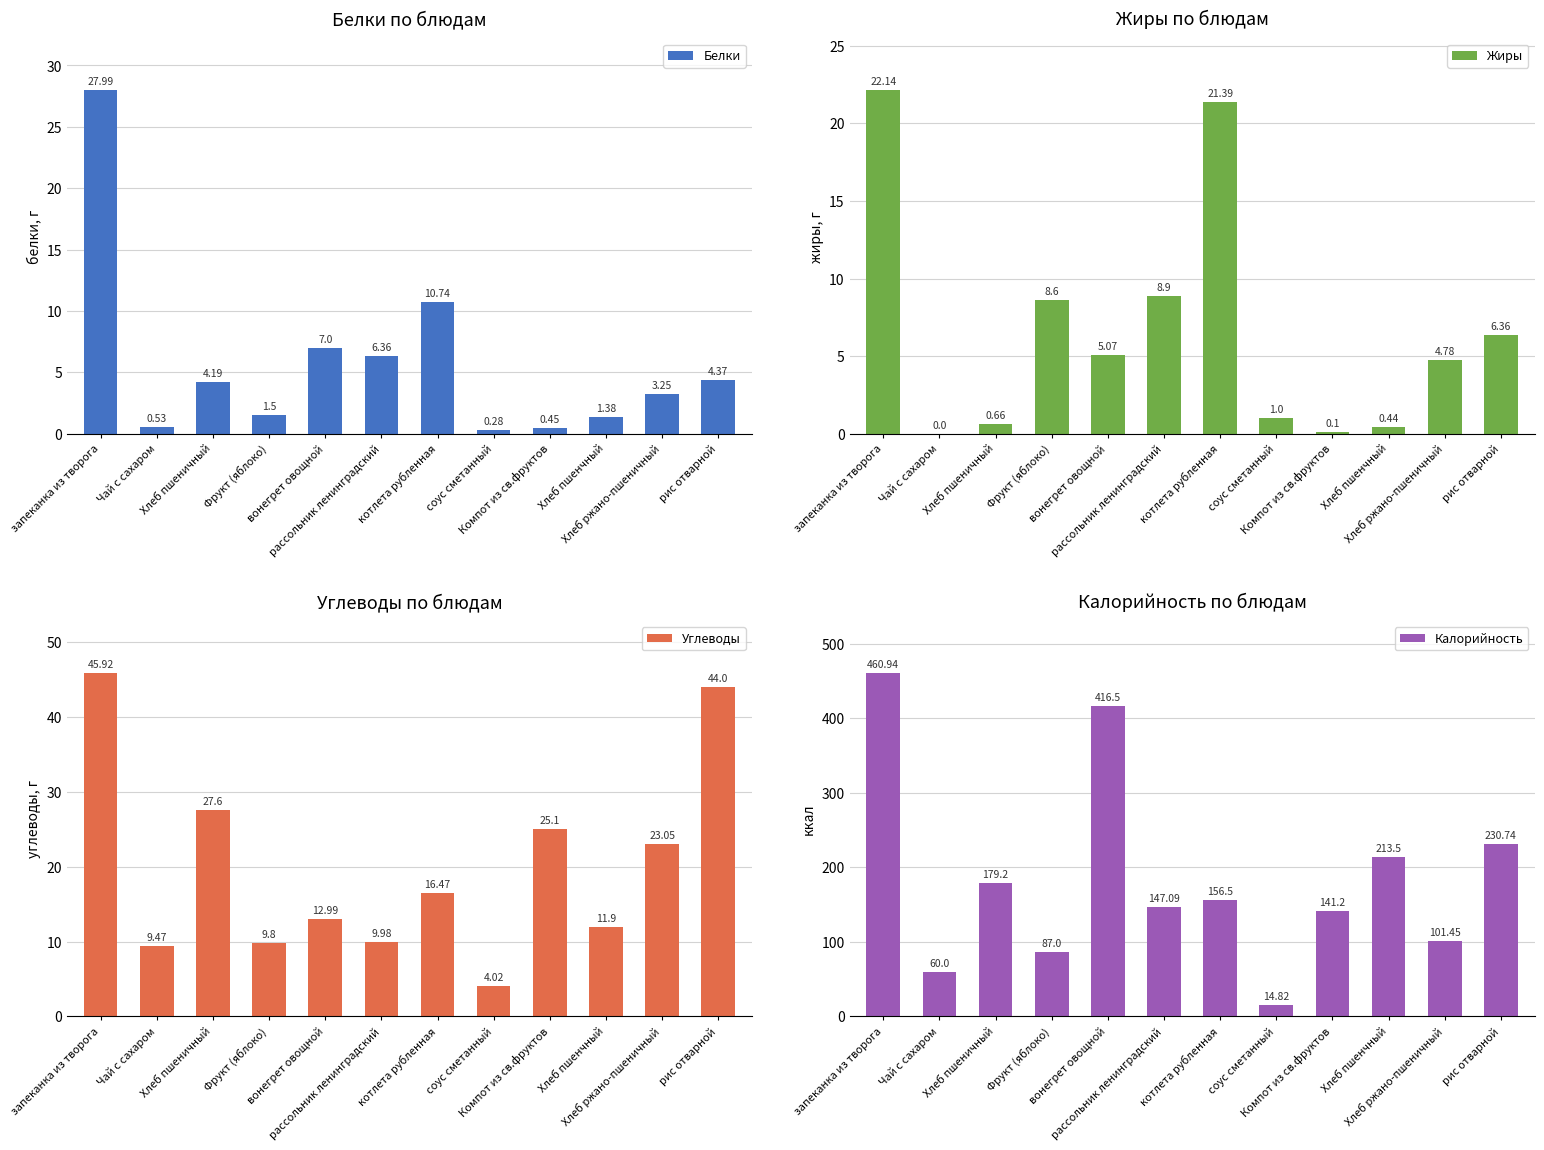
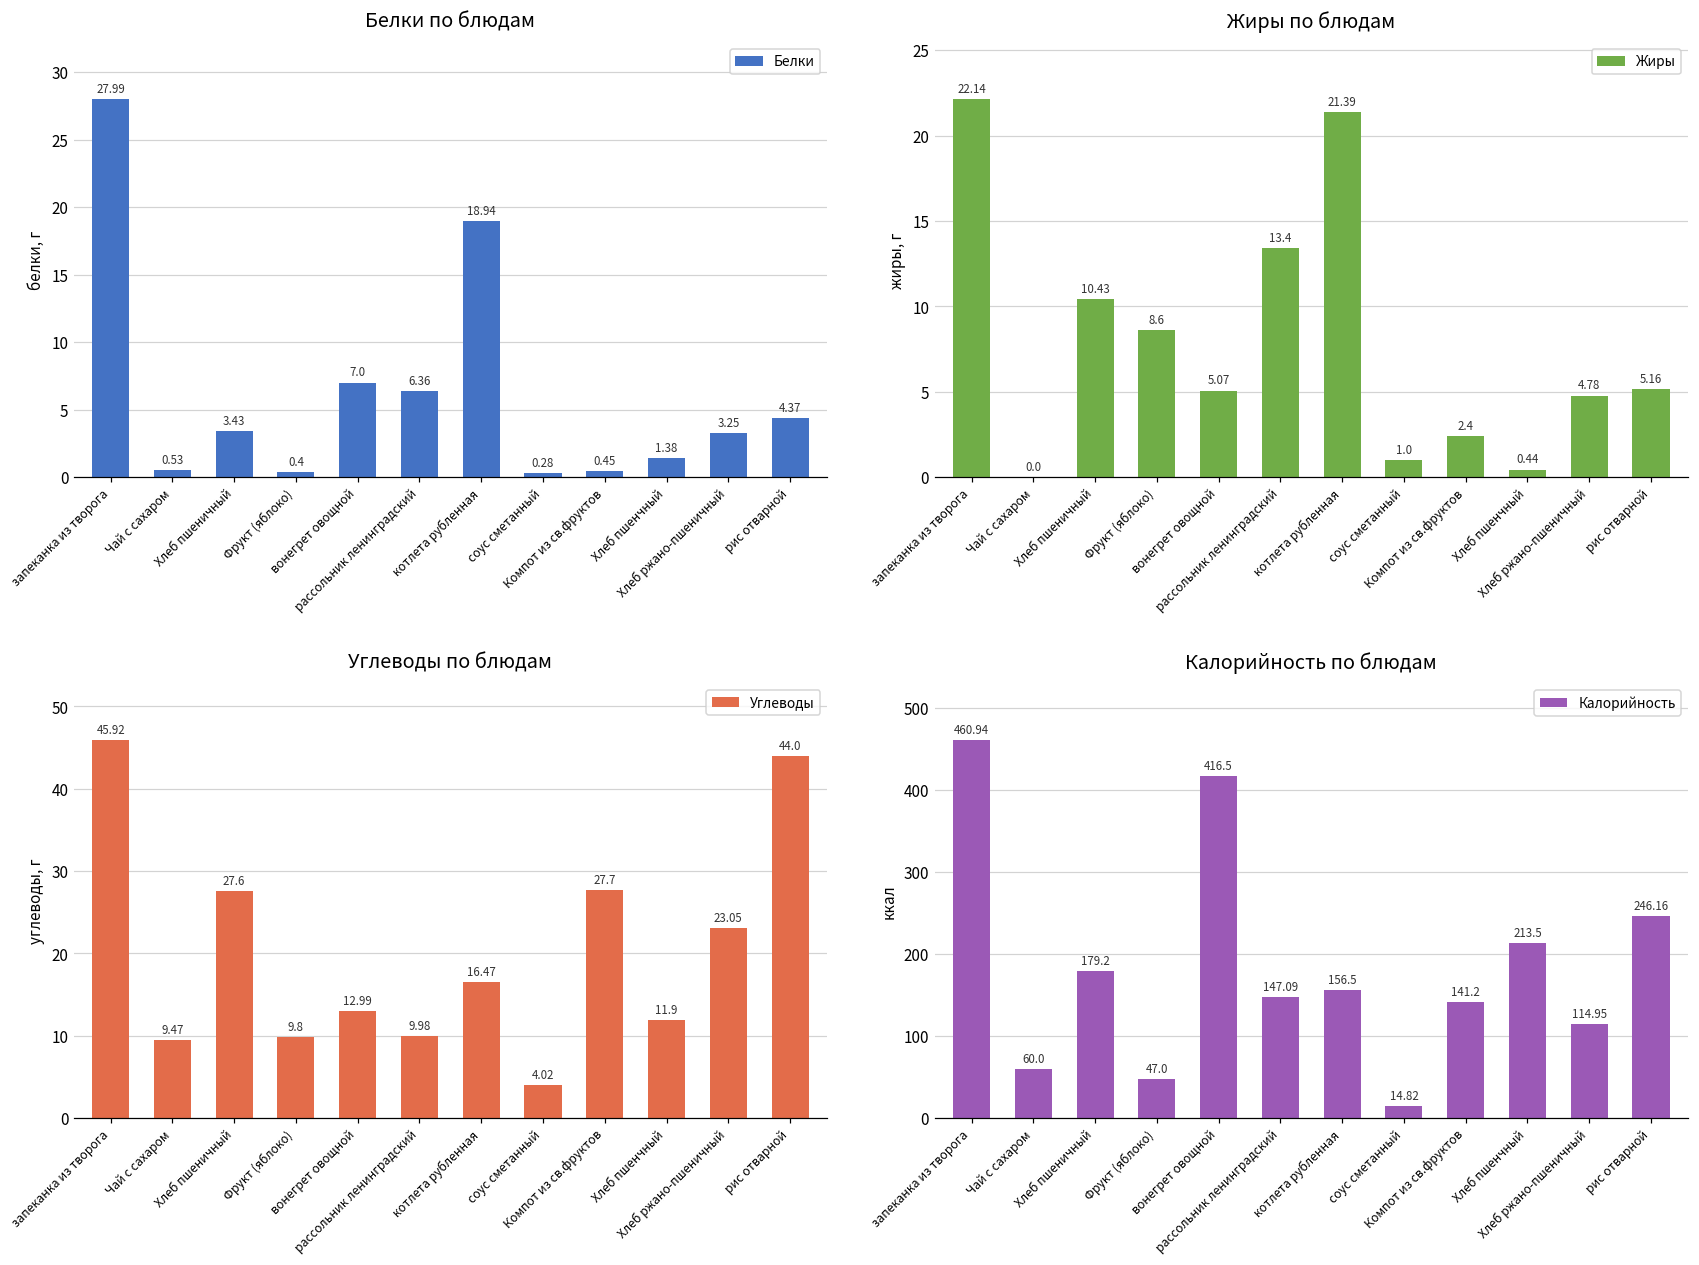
Белки по блюдам, Хлеб пшеничный: 4.19 -> 3.43
Белки по блюдам, Фрукт (яблоко): 1.5 -> 0.4
Белки по блюдам, котлета рубленная: 10.74 -> 18.94
Жиры по блюдам, Хлеб пшеничный: 0.66 -> 10.43
Жиры по блюдам, рассольник ленинградский: 8.9 -> 13.4
Жиры по блюдам, Компот из св.фруктов: 0.1 -> 2.4
Жиры по блюдам, рис отварной: 6.36 -> 5.16
Углеводы по блюдам, Компот из св.фруктов: 25.1 -> 27.7
Калорийность по блюдам, Фрукт (яблоко): 87.0 -> 47.0
Калорийность по блюдам, Хлеб ржано-пшеничный: 101.45 -> 114.95
Калорийность по блюдам, рис отварной: 230.74 -> 246.16
